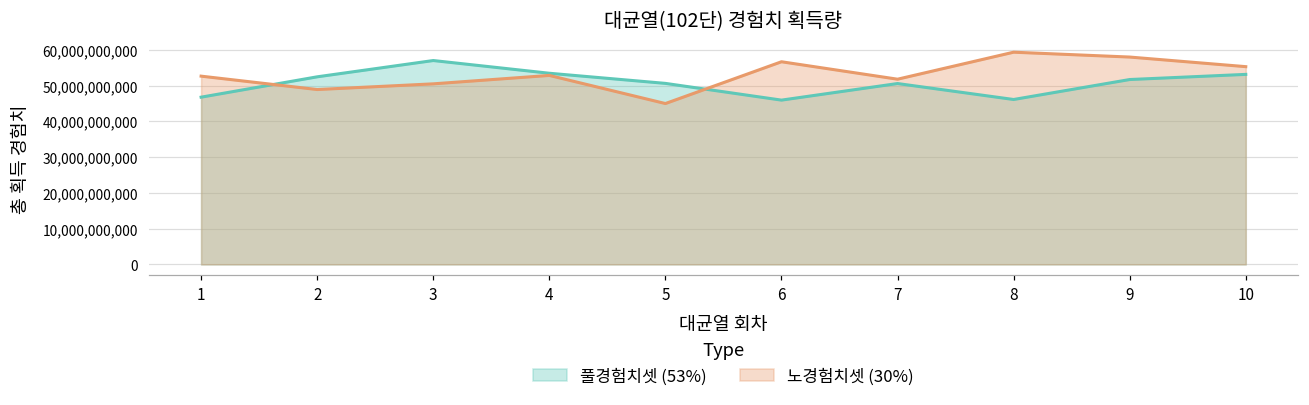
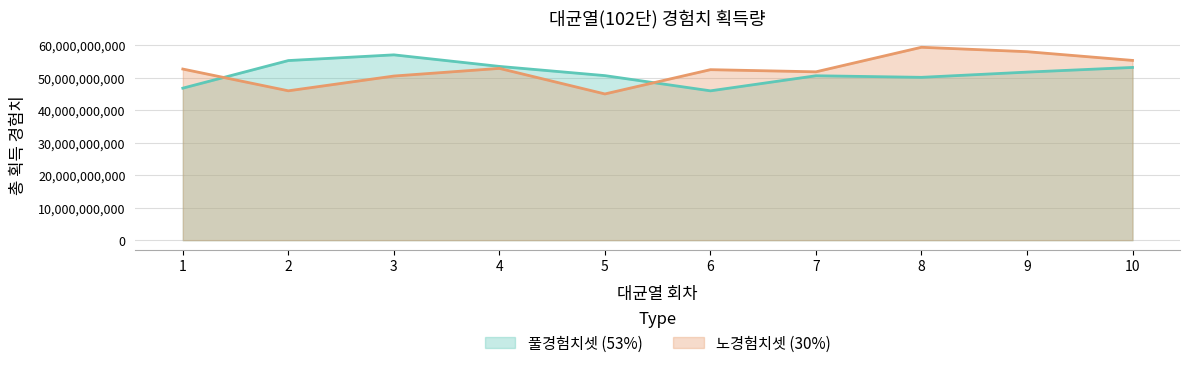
풀경험치셋 (53%), 2: 52,000,000,000 -> 55,000,000,000
노경험치셋 (30%), 2: 49,000,000,000 -> 46,000,000,000
노경험치셋 (30%), 6: 57,000,000,000 -> 52,000,000,000
풀경험치셋 (53%), 8: 46,000,000,000 -> 50,000,000,000
